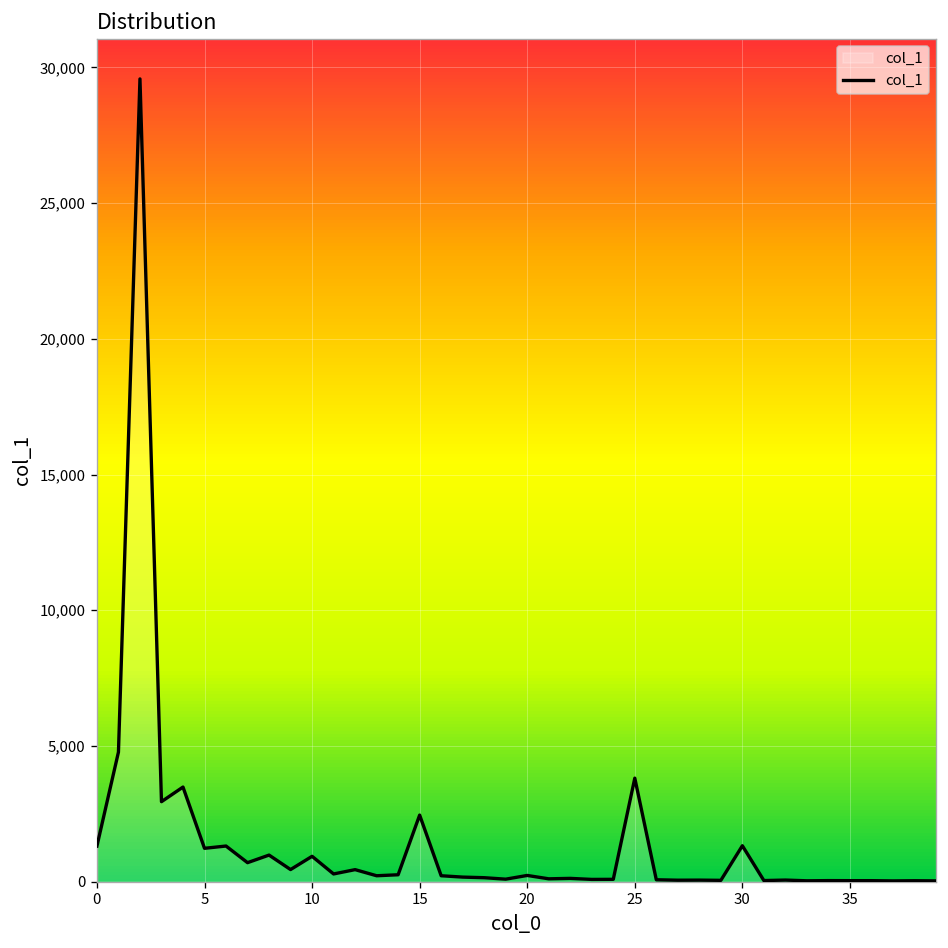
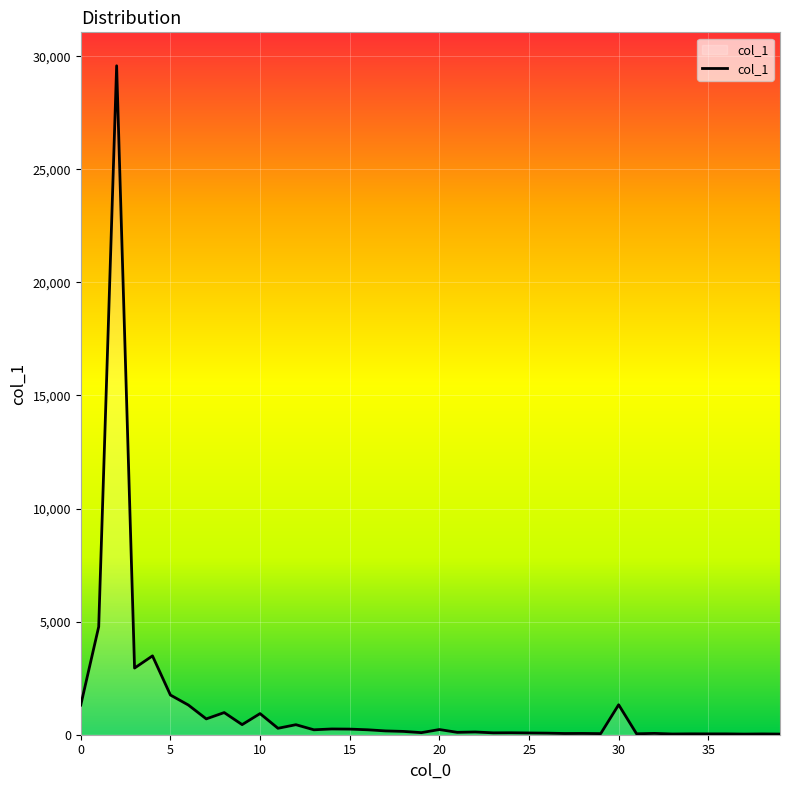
5: 1,200 -> 1,800
15: 2,500 -> 200
25: 3,800 -> 100
